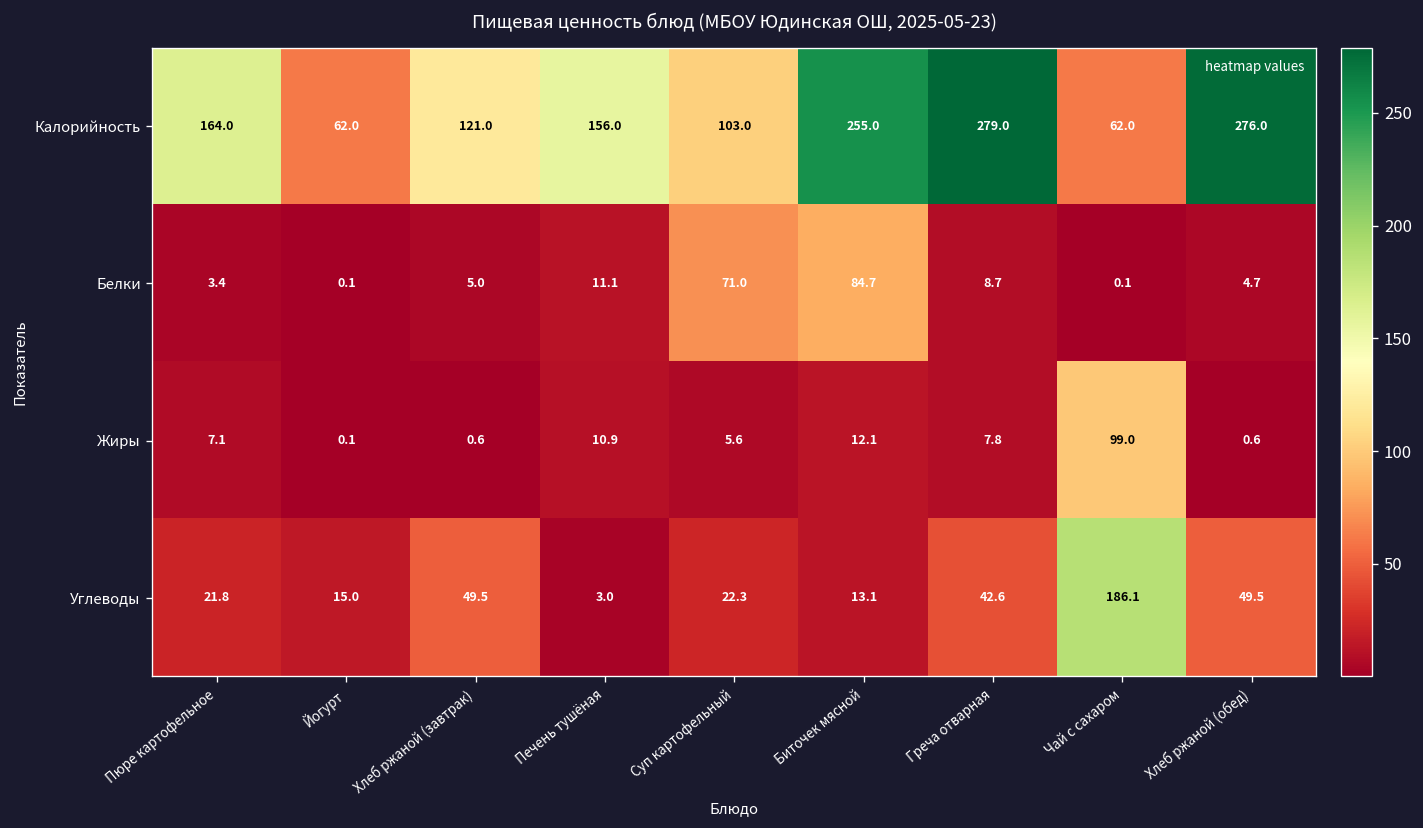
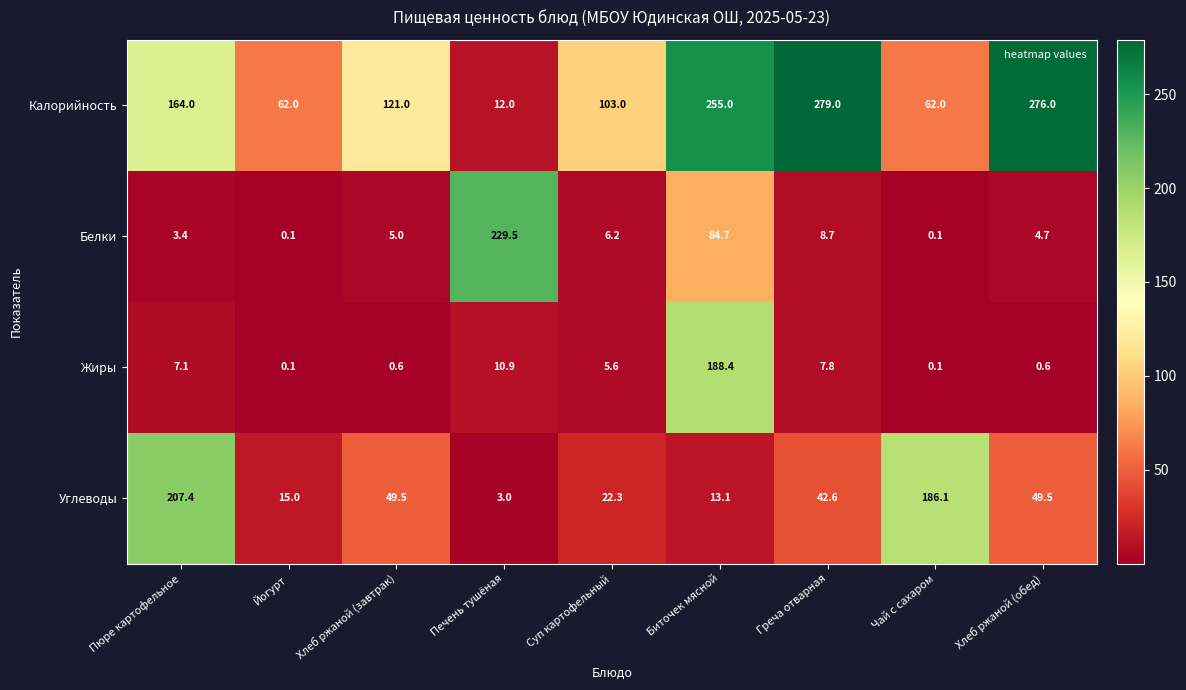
Калорийность, Печень тушёная: 156.0 -> 12.0
Белки, Печень тушёная: 11.1 -> 229.5
Белки, Суп картофельный: 71.0 -> 6.2
Жиры, Биточек мясной: 12.1 -> 188.4
Жиры, Чай с сахаром: 99.0 -> 0.1
Углеводы, Пюре картофельное: 21.8 -> 207.4
